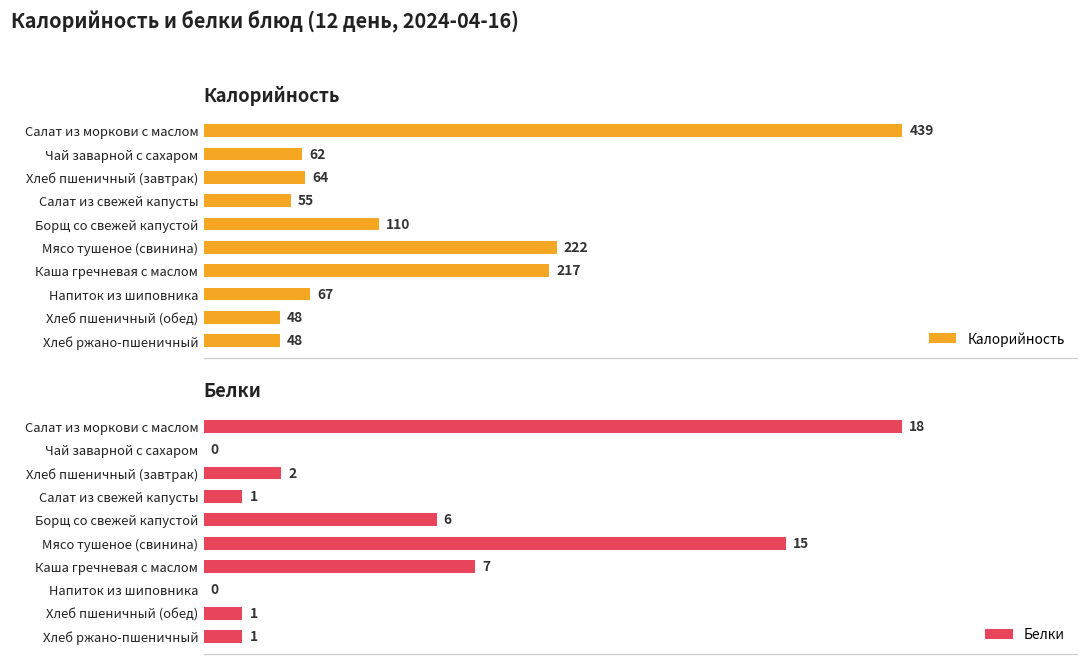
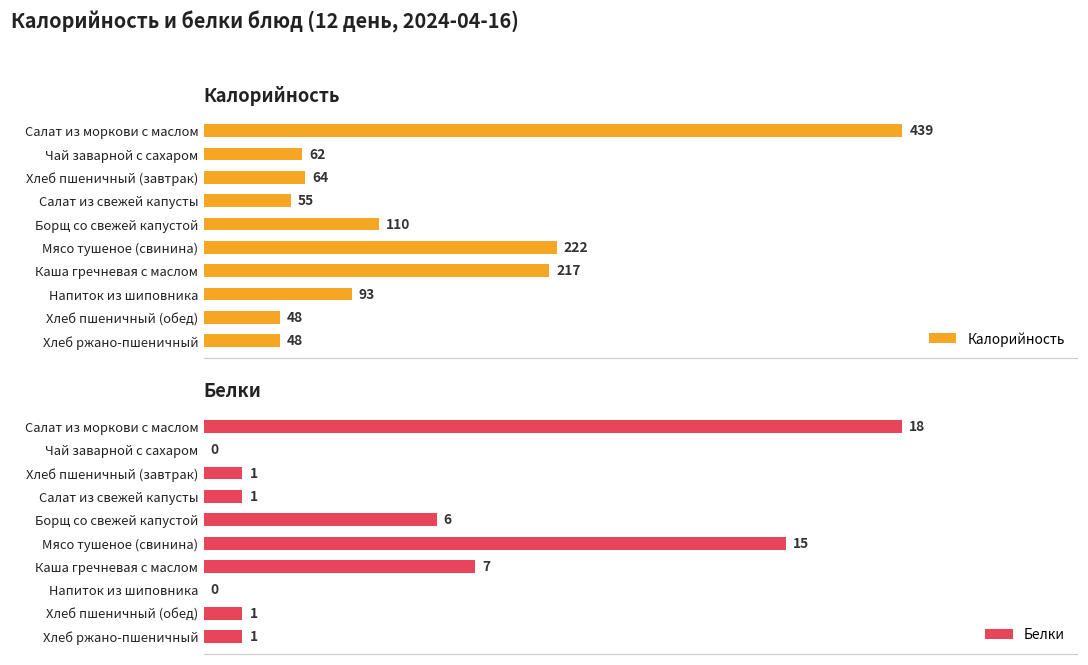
Калорийность, Напиток из шиповника: 67 -> 93
Белки, Хлеб пшеничный (завтрак): 2 -> 1
